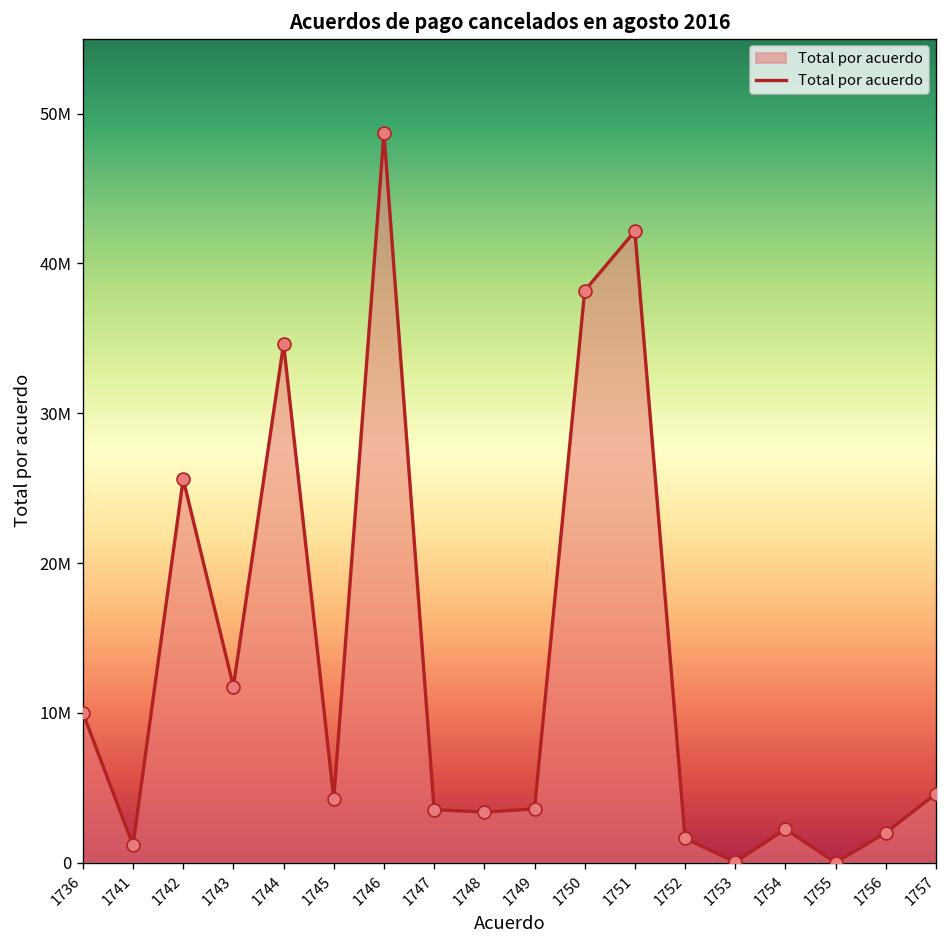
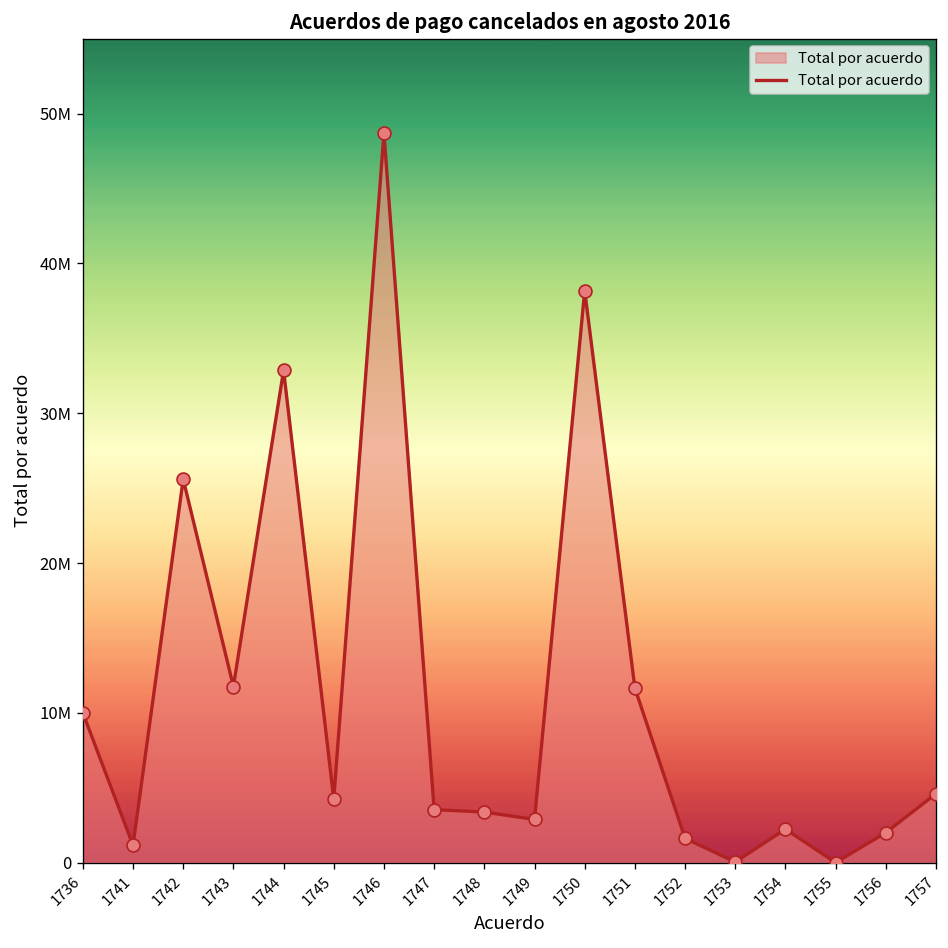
1744: 34600000 -> 32900000
1749: 3600000 -> 2900000
1751: 42200000 -> 11700000
